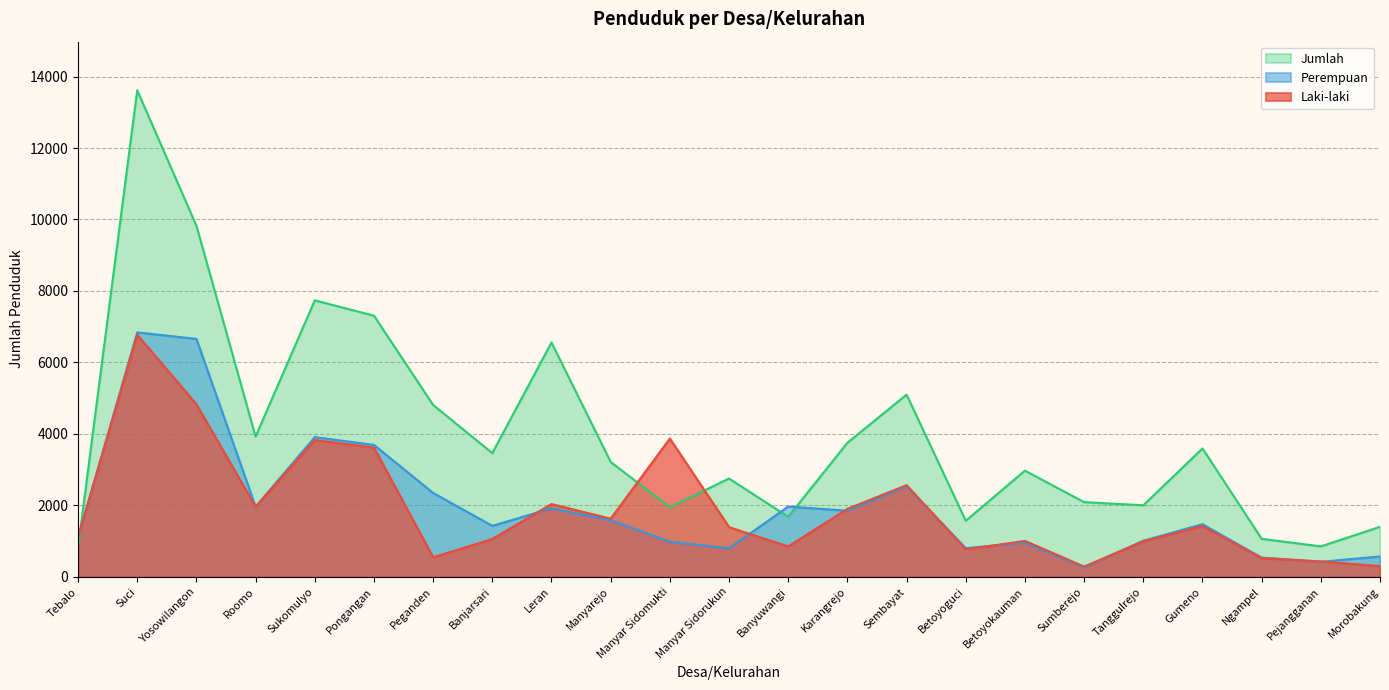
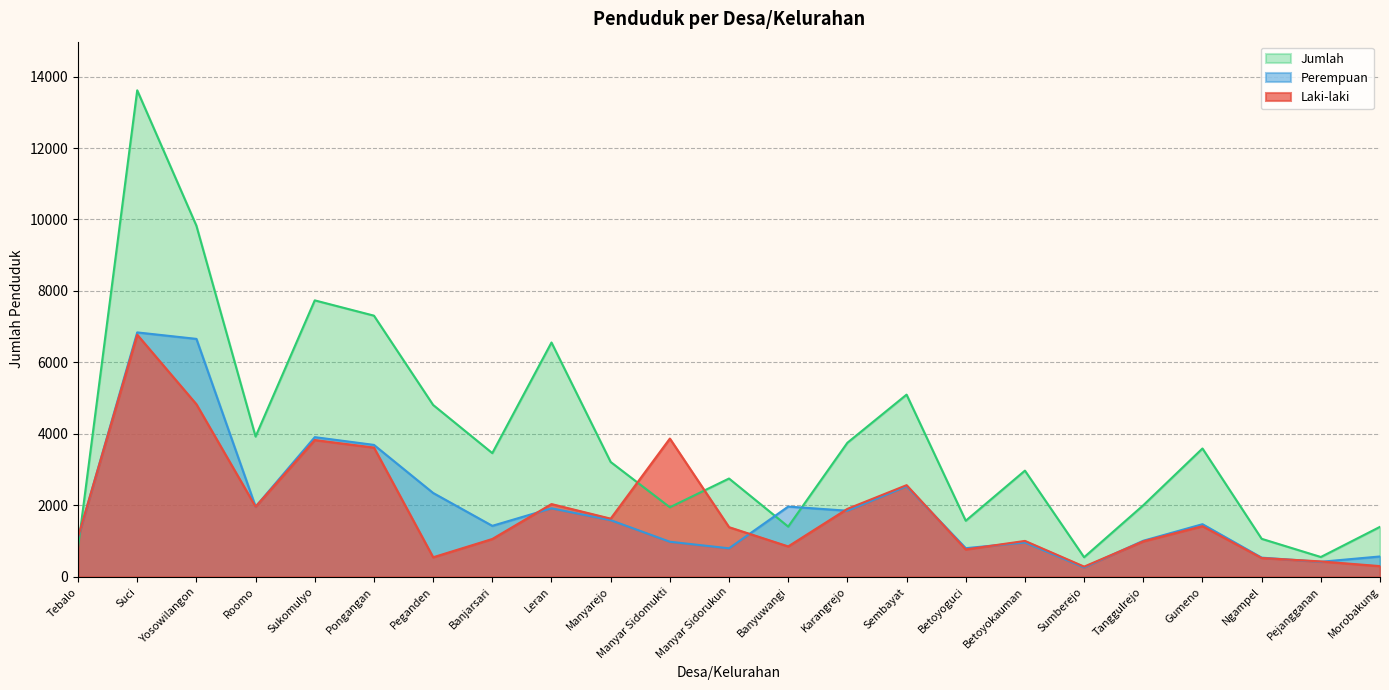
Jumlah, Banyuwangi: 1700 -> 1400
Jumlah, Sumberejo: 2100 -> 500
Jumlah, Pejangganan: 900 -> 600
